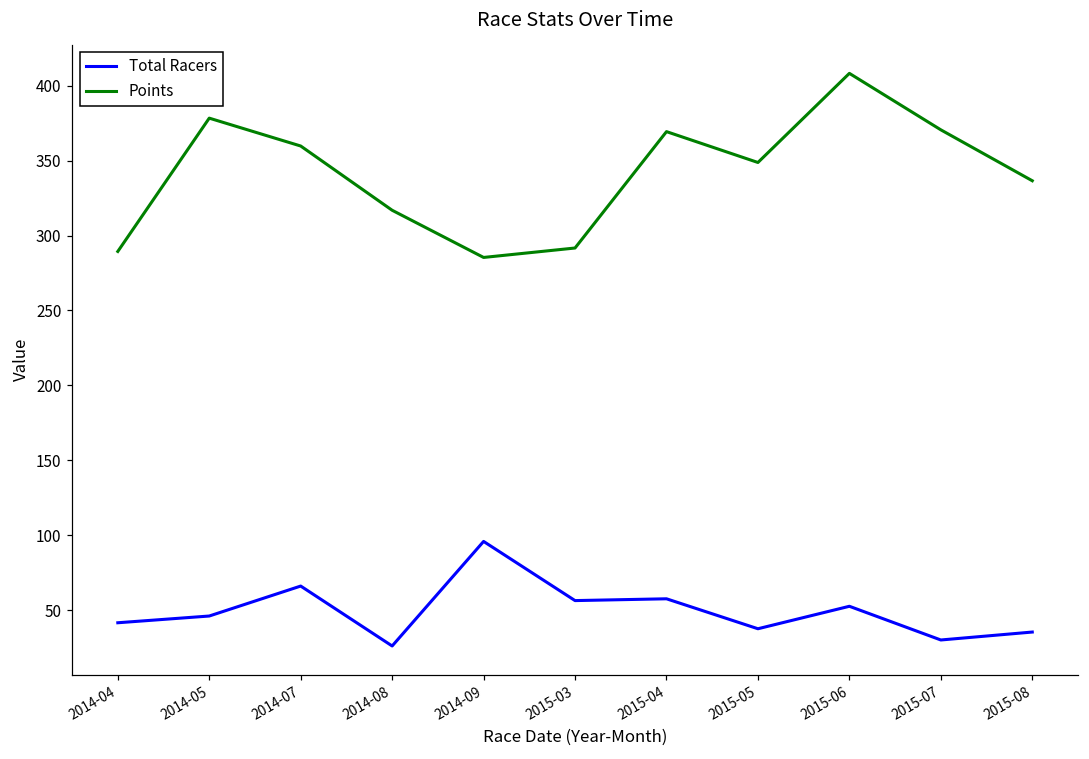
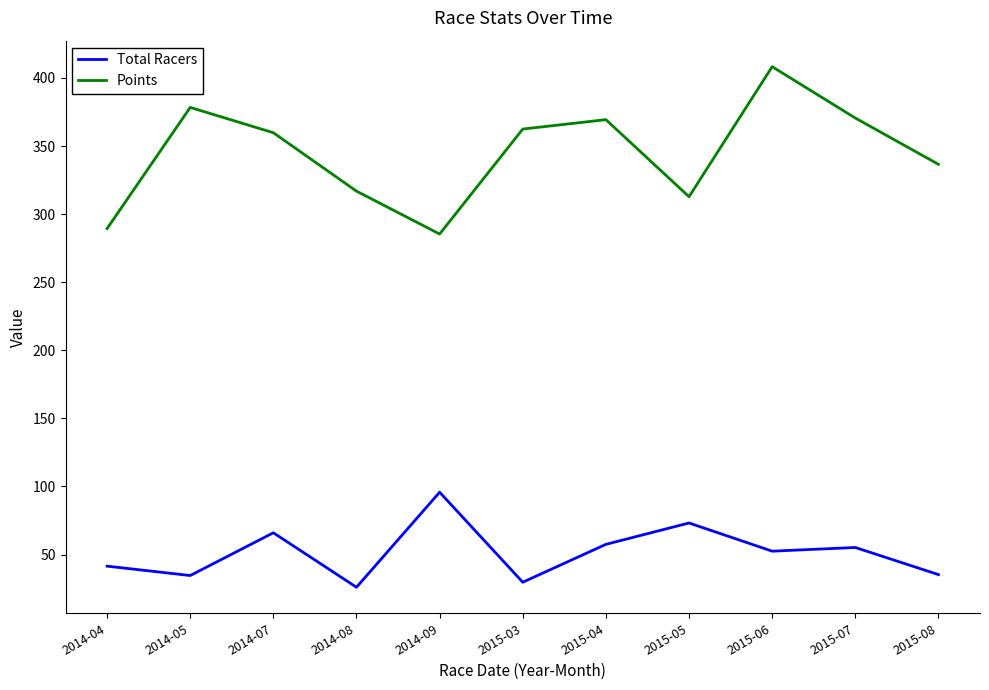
Total Racers, 2014-05: 46 -> 35
Total Racers, 2015-03: 56 -> 30
Points, 2015-03: 292 -> 363
Total Racers, 2015-05: 38 -> 73
Points, 2015-05: 349 -> 313
Total Racers, 2015-07: 30 -> 55
